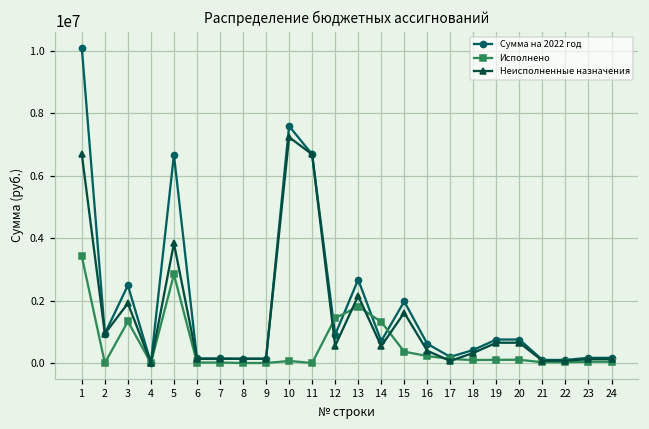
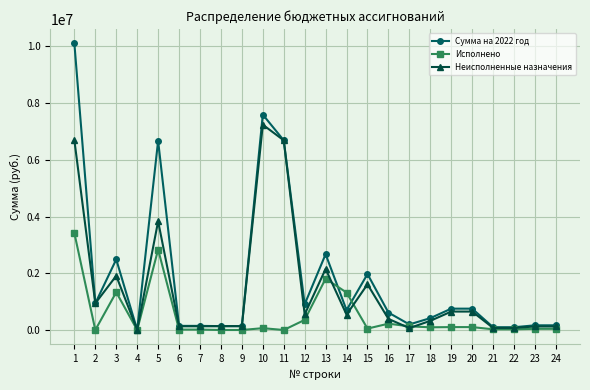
Исполнено, 12: 1400000 -> 400000
Исполнено, 15: 400000 -> 0
